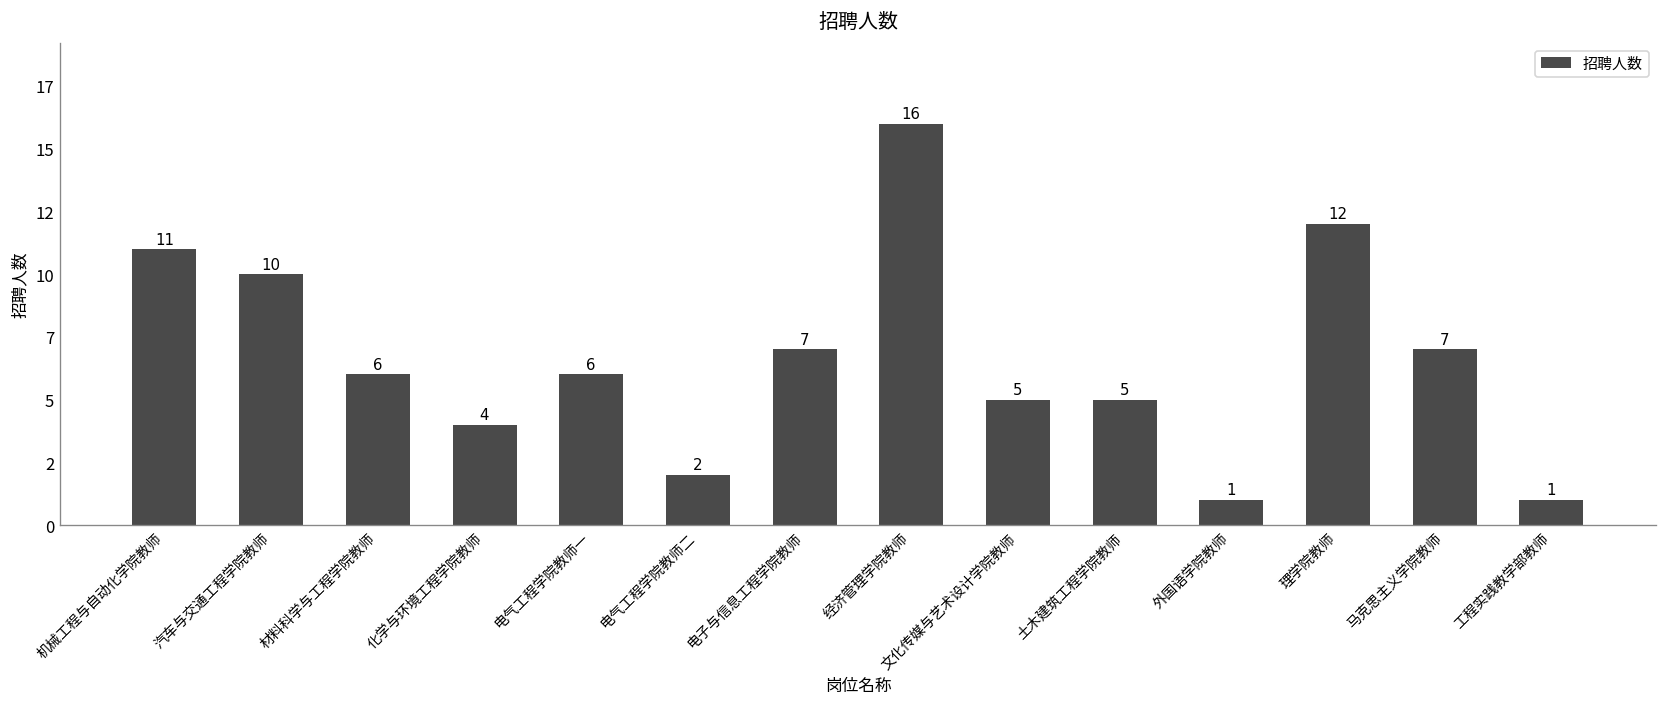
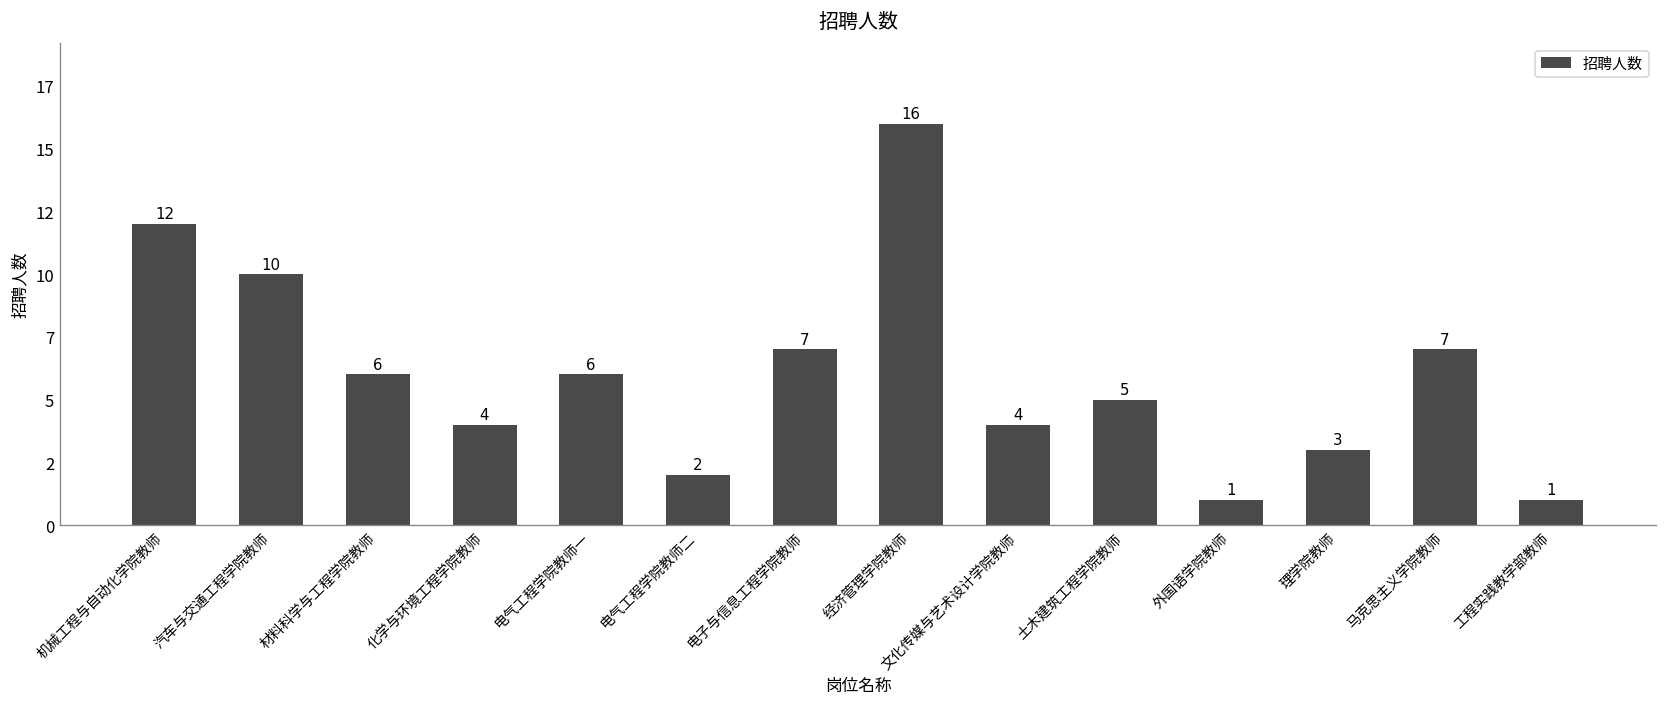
机械工程与自动化学院教师: 11 -> 12
文化传媒与艺术设计学院教师: 5 -> 4
理学院教师: 12 -> 3
